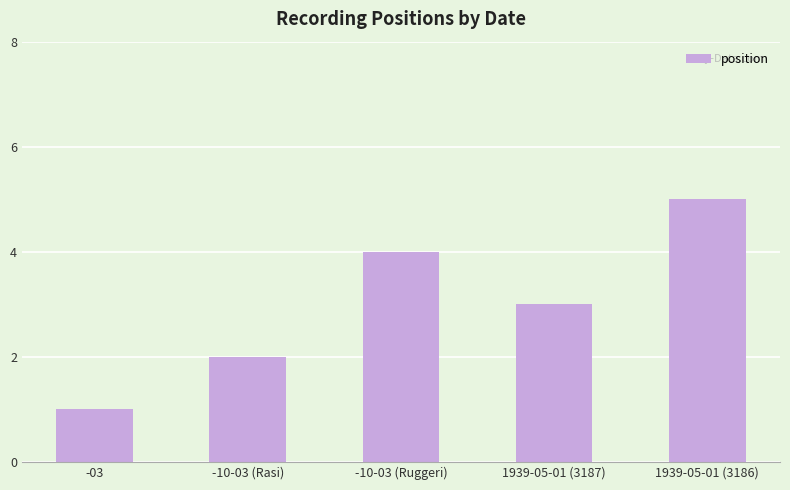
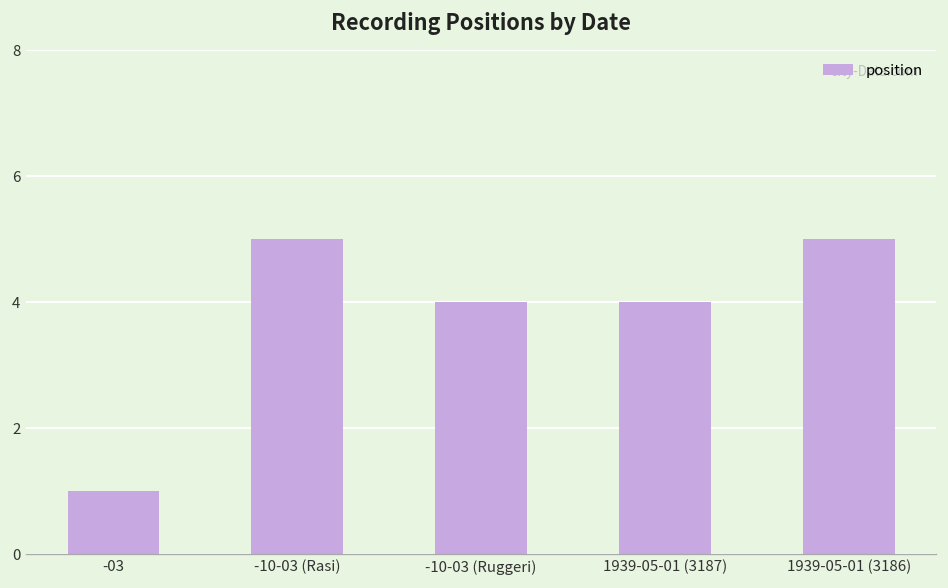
-10-03 (Rasi): 2 -> 5
1939-05-01 (3187): 3 -> 4
